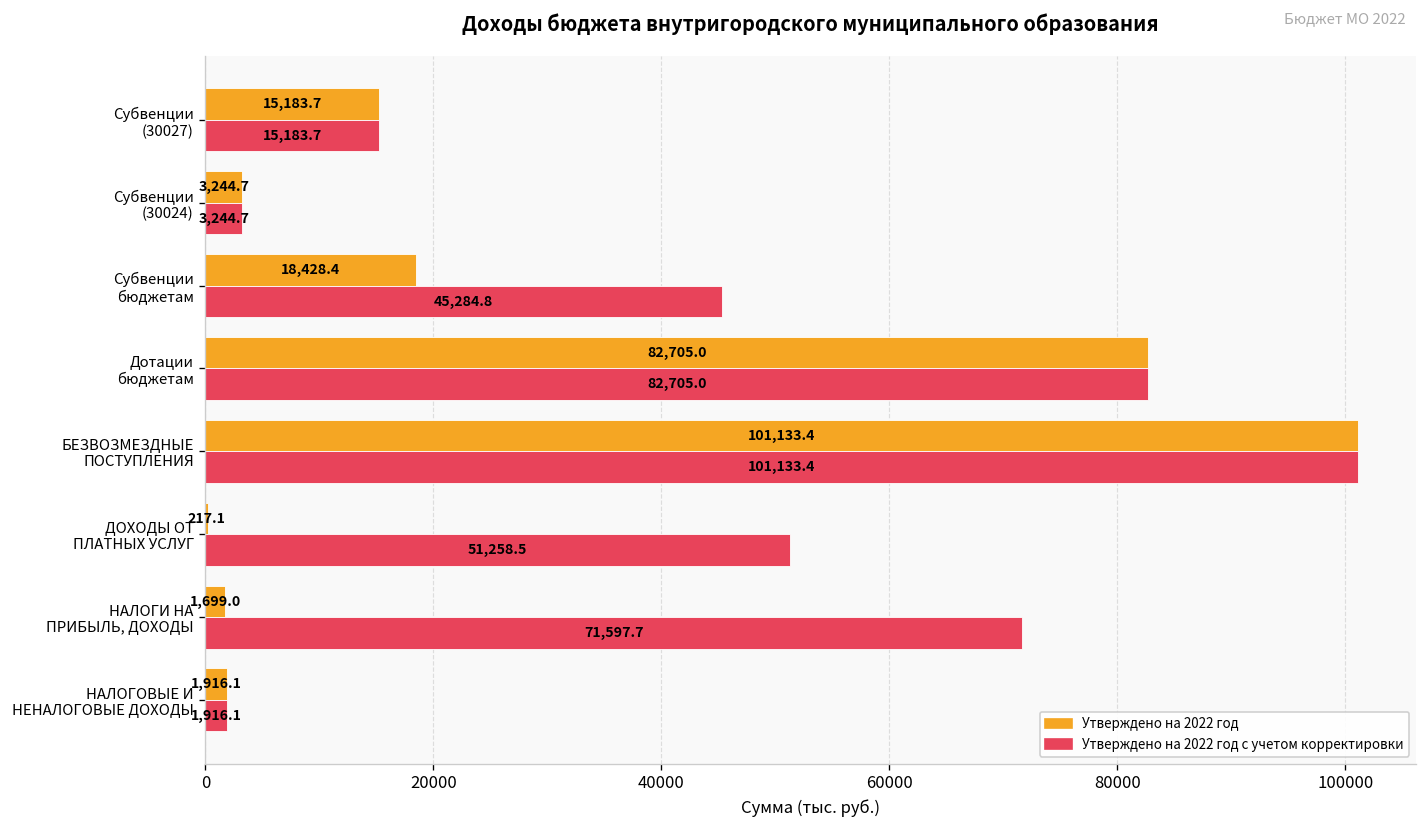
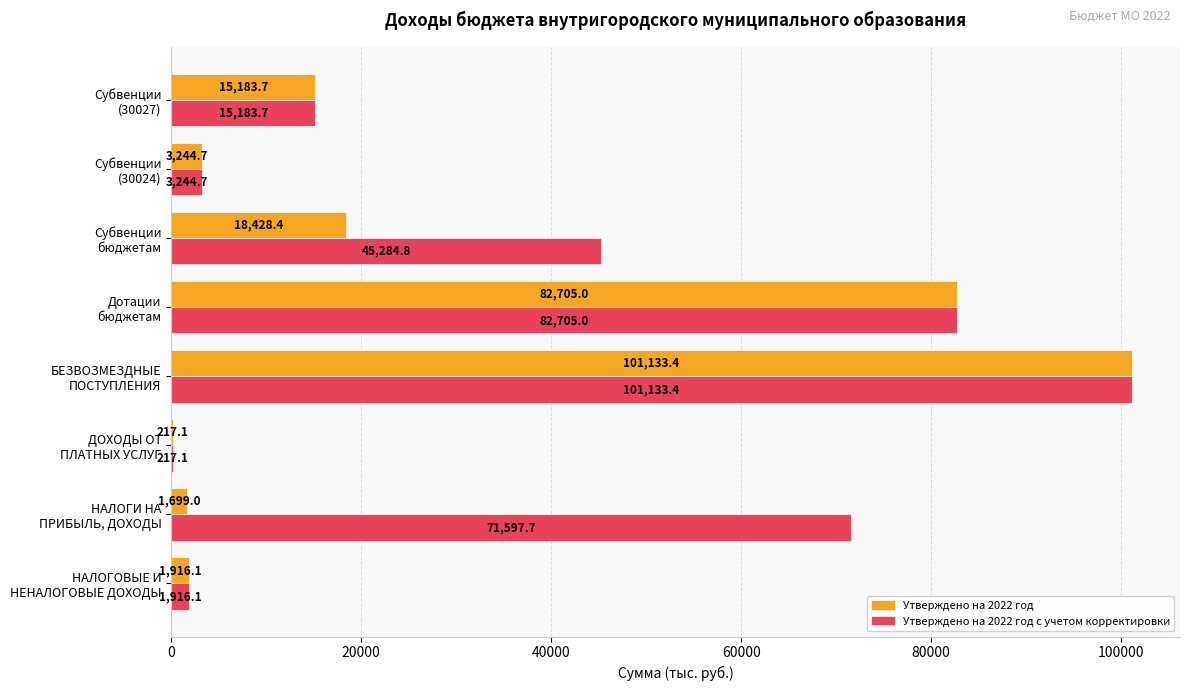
Утверждено на 2022 год с учетом корректировки, ДОХОДЫ ОТ ПЛАТНЫХ УСЛУГ: 51,258.5 -> 217.1
